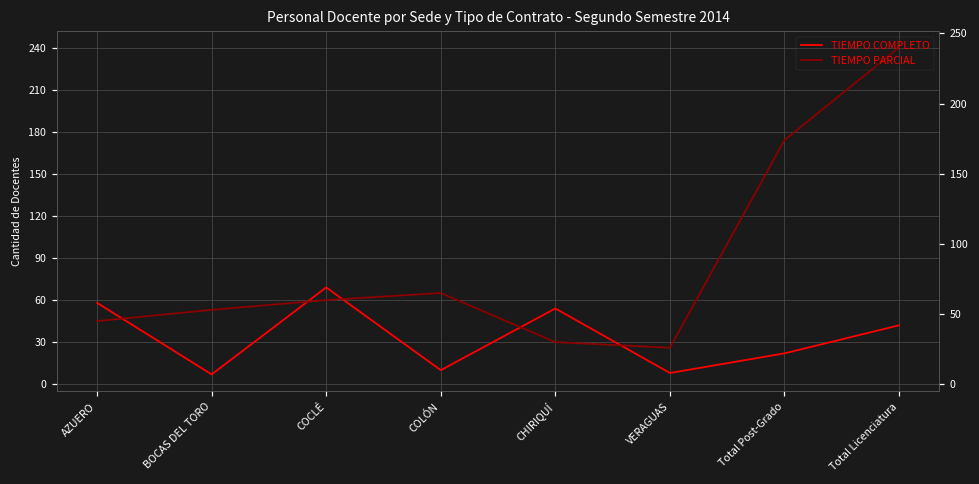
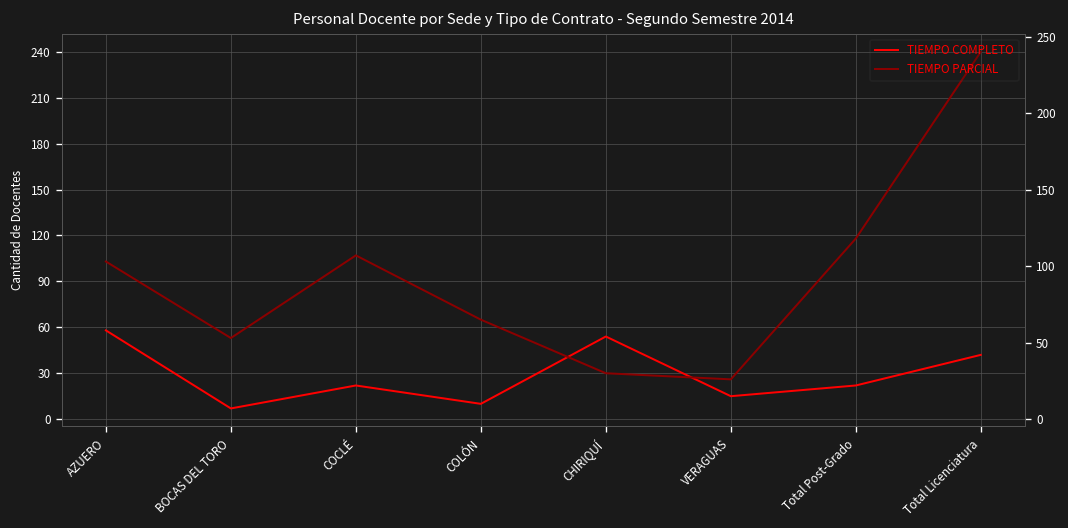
TIEMPO PARCIAL, AZUERO: 45 -> 103
TIEMPO COMPLETO, COCLÉ: 69 -> 22
TIEMPO PARCIAL, COCLÉ: 60 -> 107
TIEMPO COMPLETO, VERAGUAS: 8 -> 15
TIEMPO PARCIAL, Total Post-Grado: 174 -> 118
